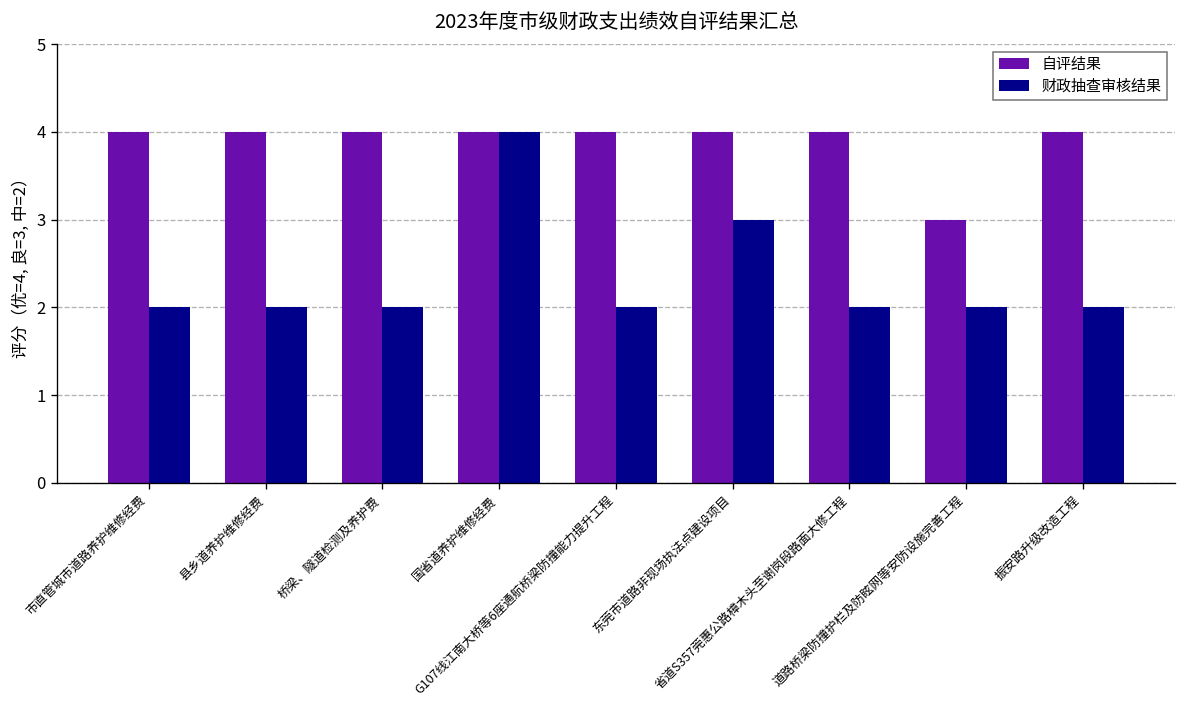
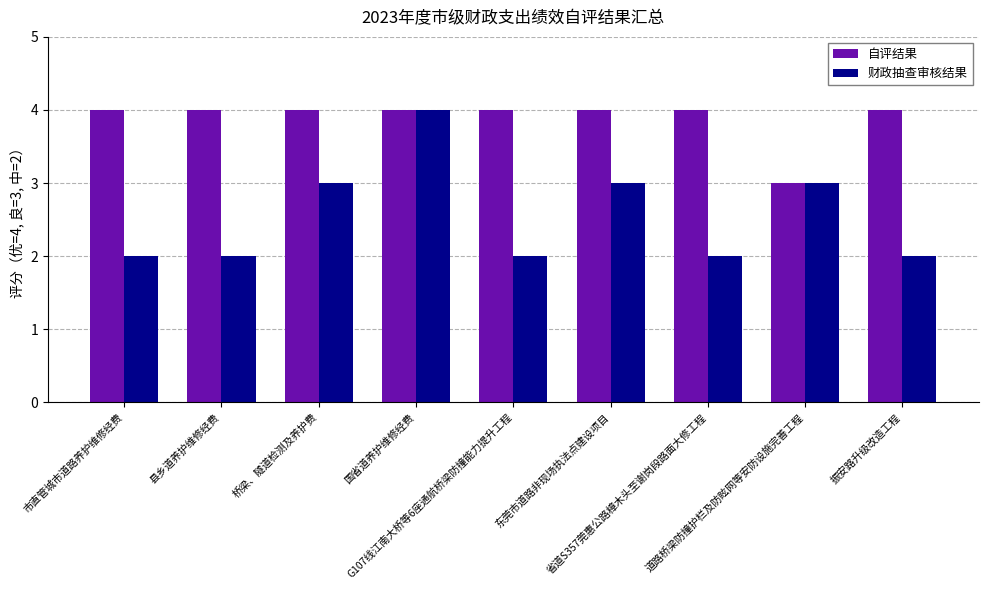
财政抽查审核结果, 桥梁、隧道检测及养护费: 2 -> 3
财政抽查审核结果, 道路桥梁防撞护栏及防眩网等安防设施完善工程: 2 -> 3
